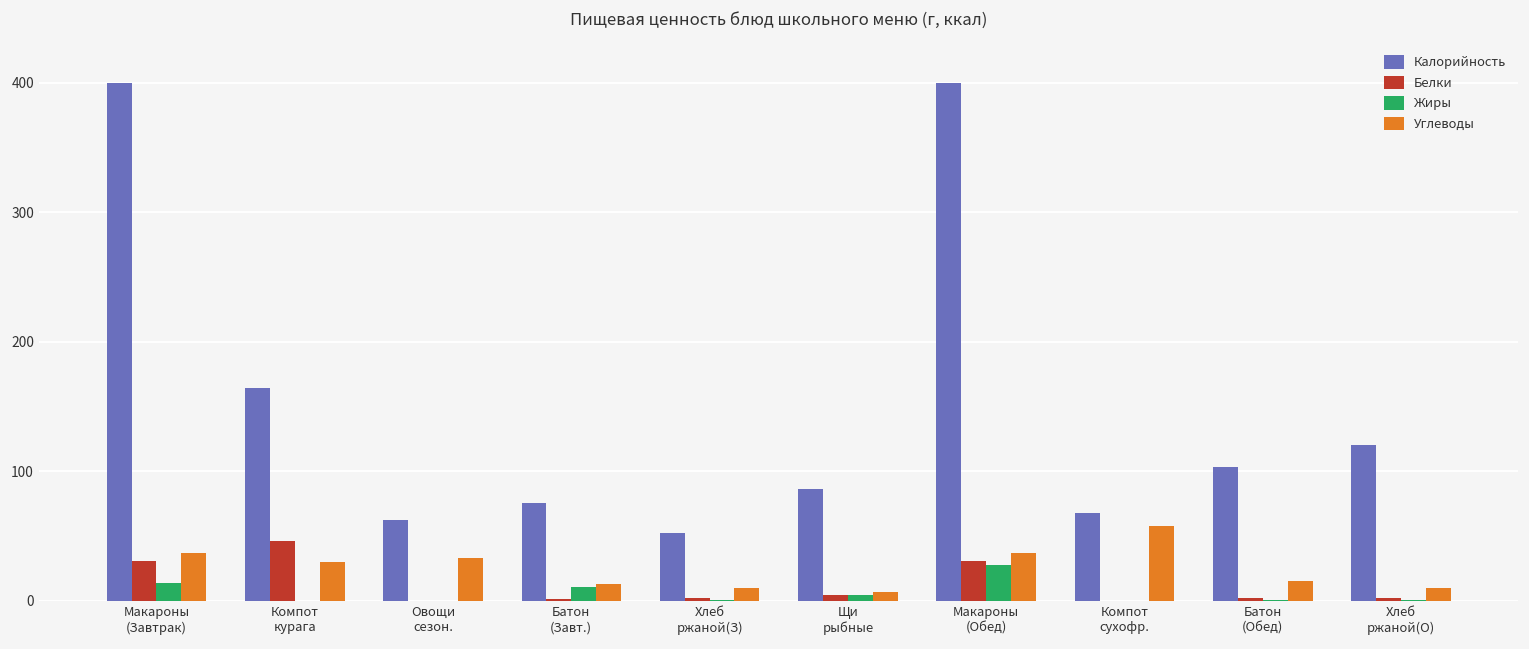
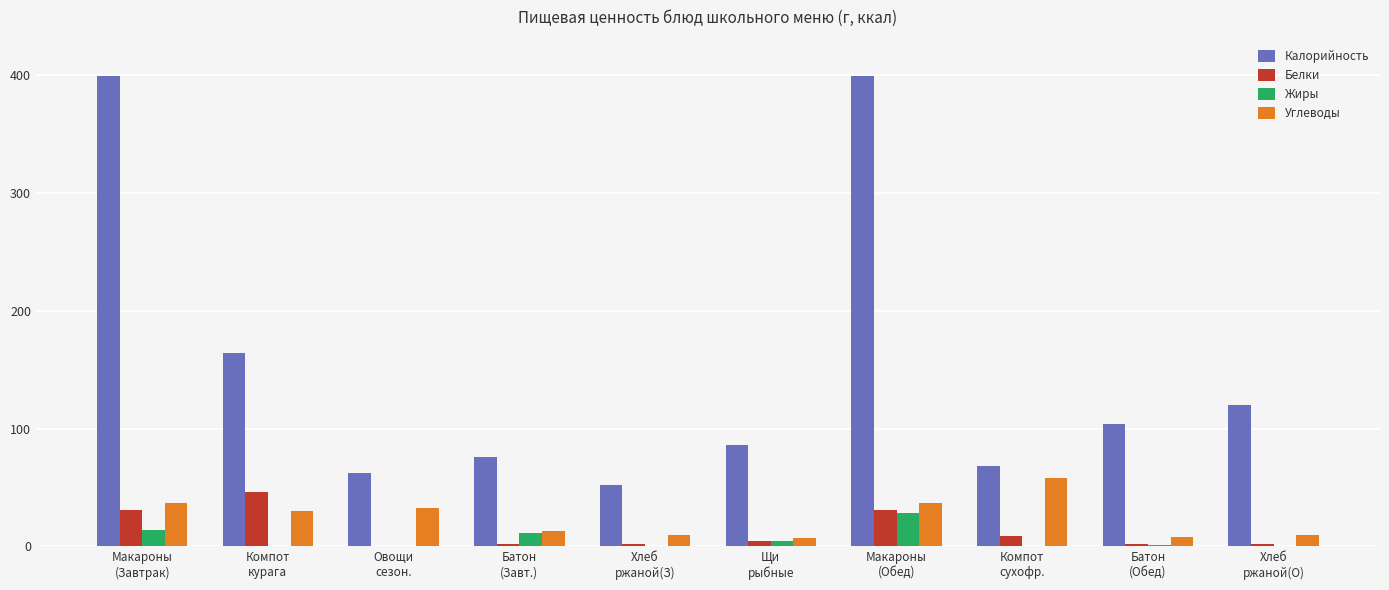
Белки, Компот сухофр.: 0 -> 9
Углеводы, Батон (Обед): 15 -> 8
